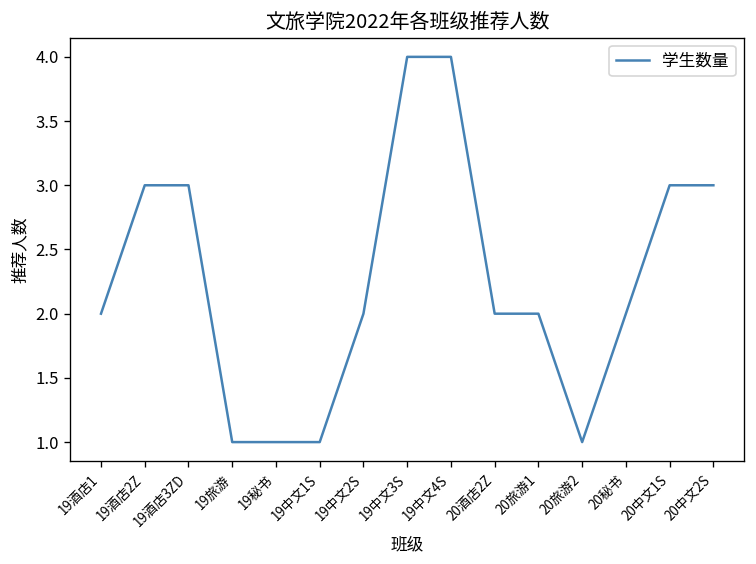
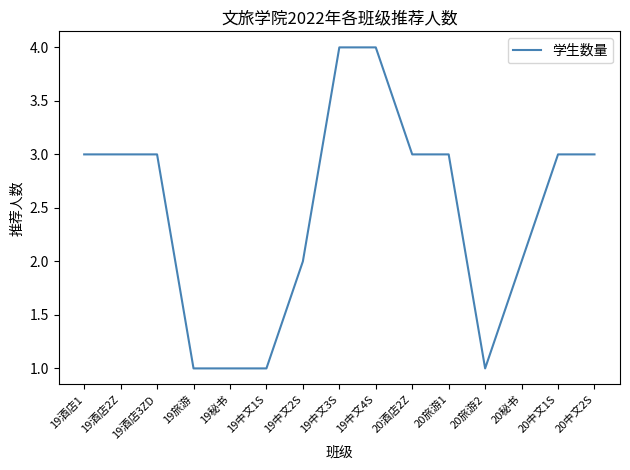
19酒店1: 2 -> 3
20酒店2Z: 2 -> 3
20旅游1: 2 -> 3
